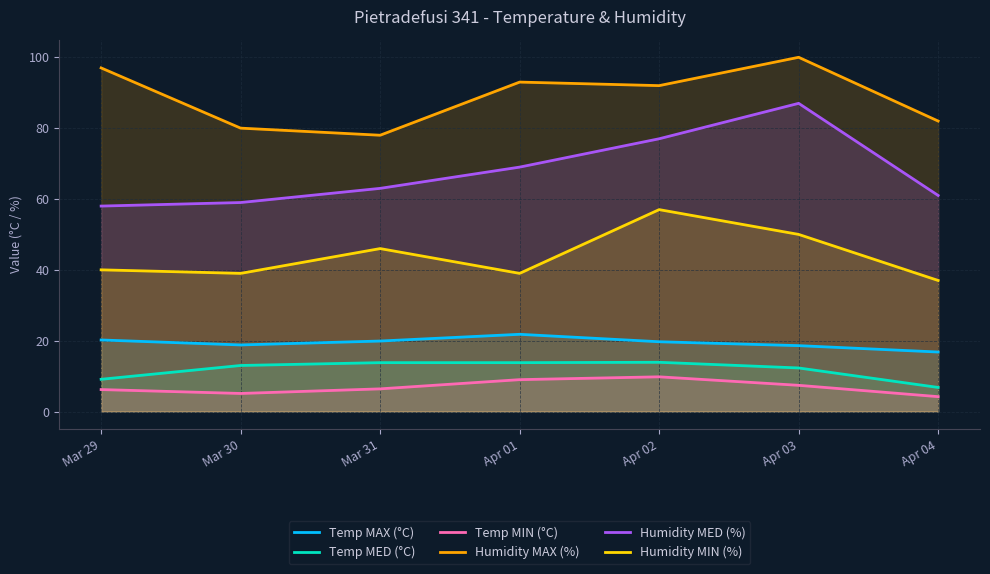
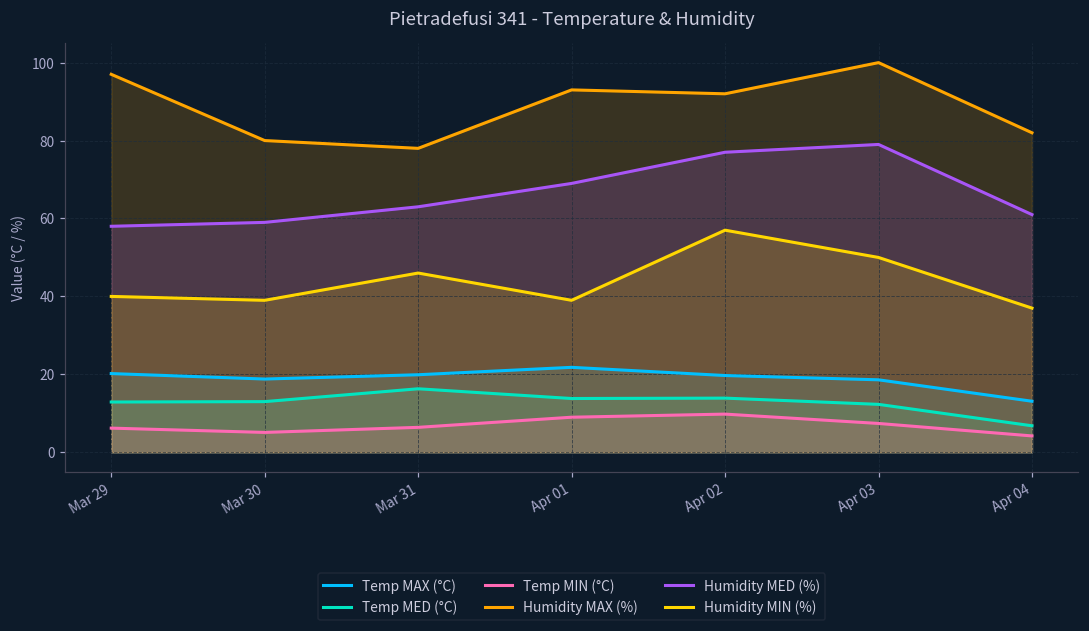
Temp MED (°C), Mar 29: 9 -> 13
Temp MED (°C), Mar 31: 14 -> 16
Humidity MED (%), Apr 03: 87 -> 79
Temp MAX (°C), Apr 04: 17 -> 13
